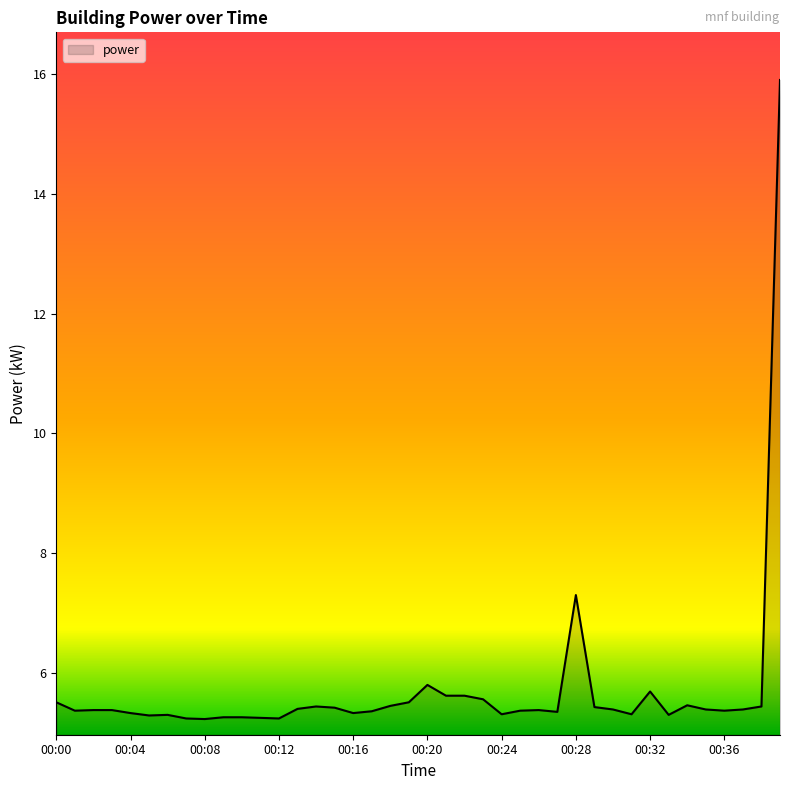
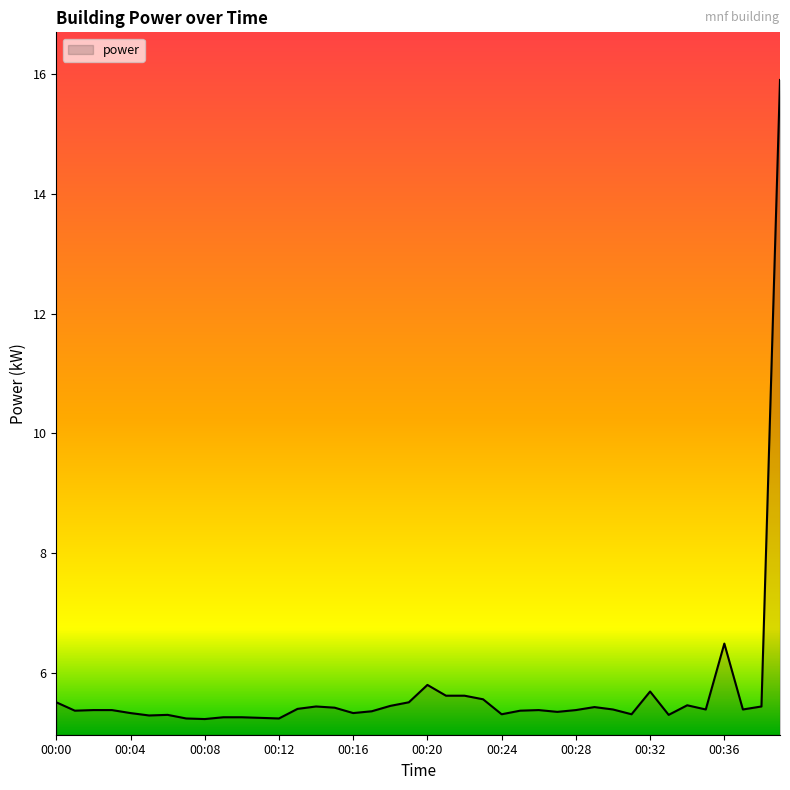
00:28: 7.3 -> 5.4
00:36: 5.4 -> 6.5
